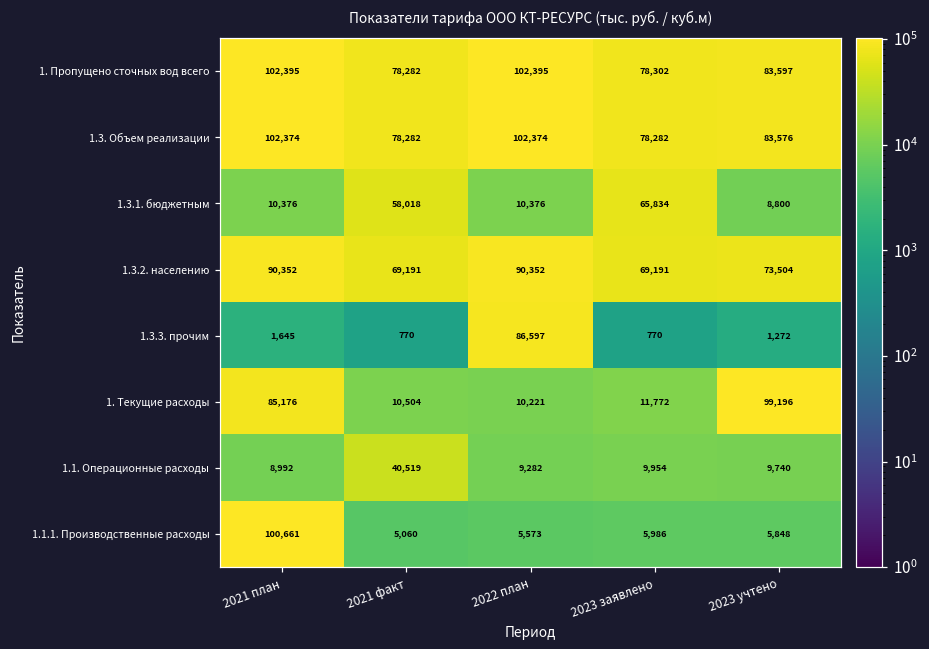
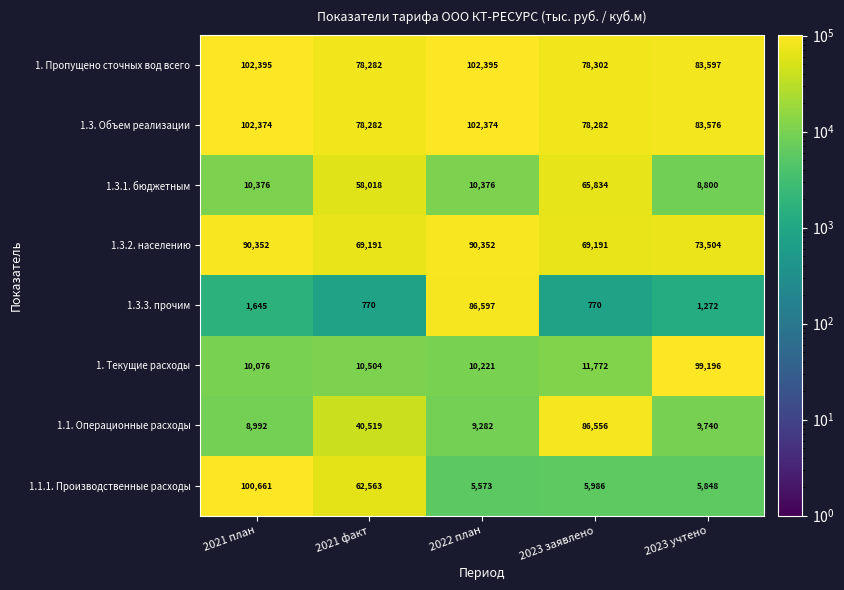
1. Текущие расходы, 2021 план: 85,176 -> 10,076
1.1. Операционные расходы, 2023 заявлено: 9,954 -> 86,556
1.1.1. Производственные расходы, 2021 факт: 5,060 -> 62,563
